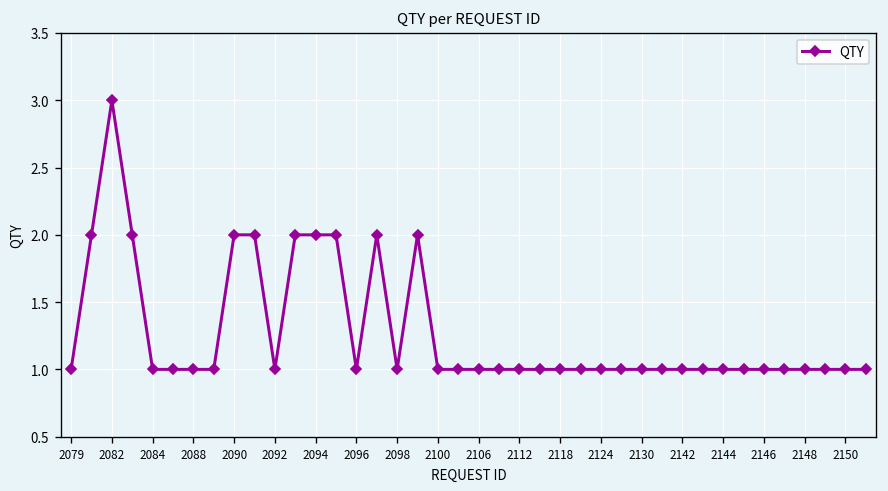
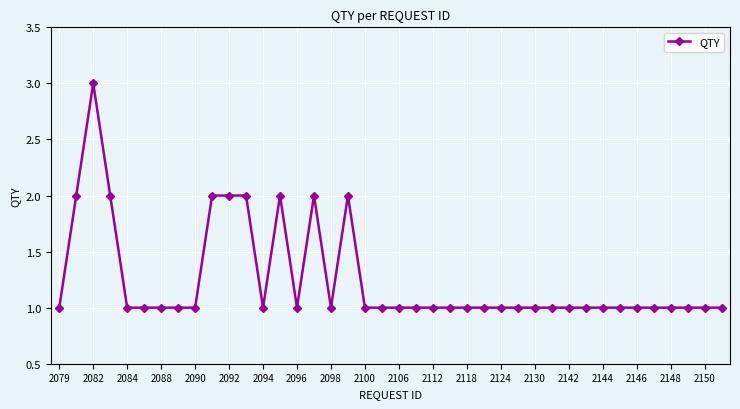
2090: 2 -> 1
2092: 1 -> 2
2094: 2 -> 1
